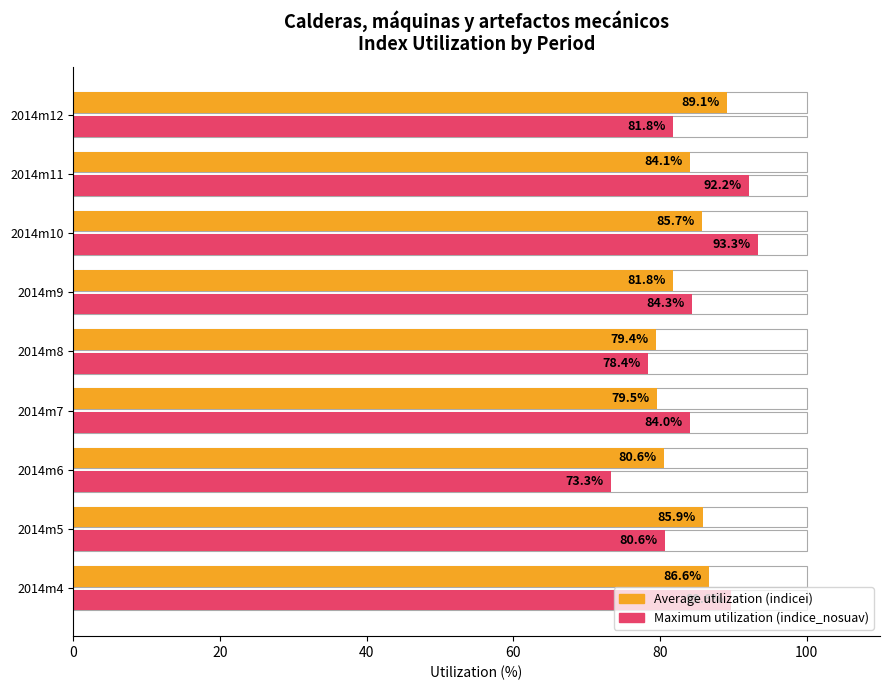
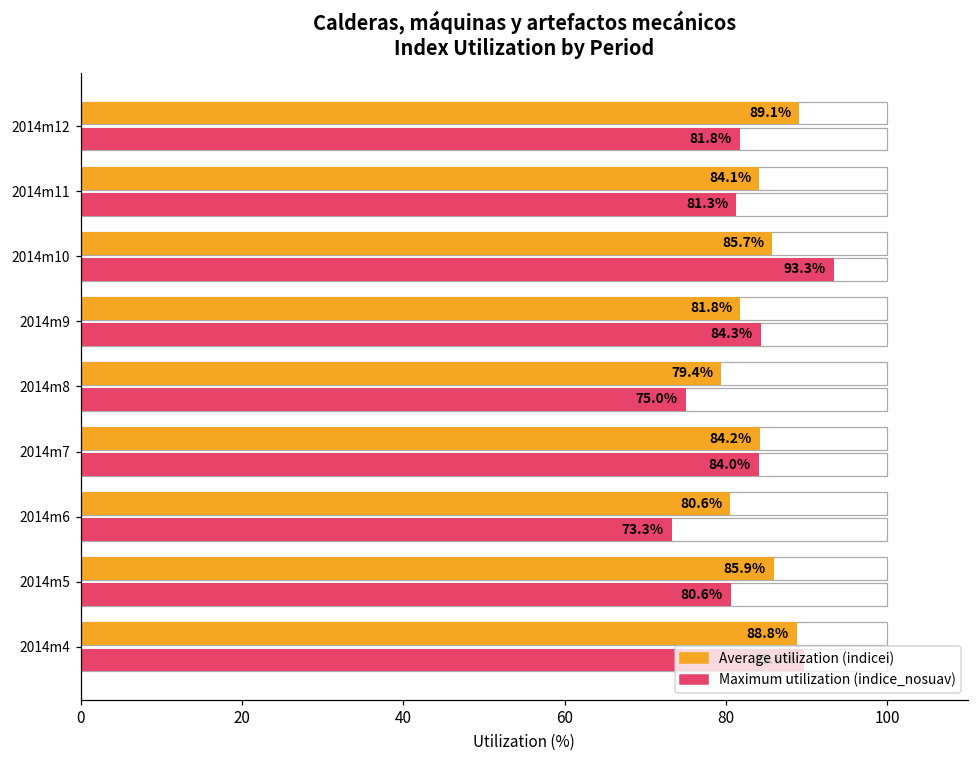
Maximum utilization (indice_nosuav), 2014m11: 92.2% -> 81.3%
Maximum utilization (indice_nosuav), 2014m8: 78.4% -> 75.0%
Average utilization (indicei), 2014m7: 79.5% -> 84.2%
Average utilization (indicei), 2014m4: 86.6% -> 88.8%
